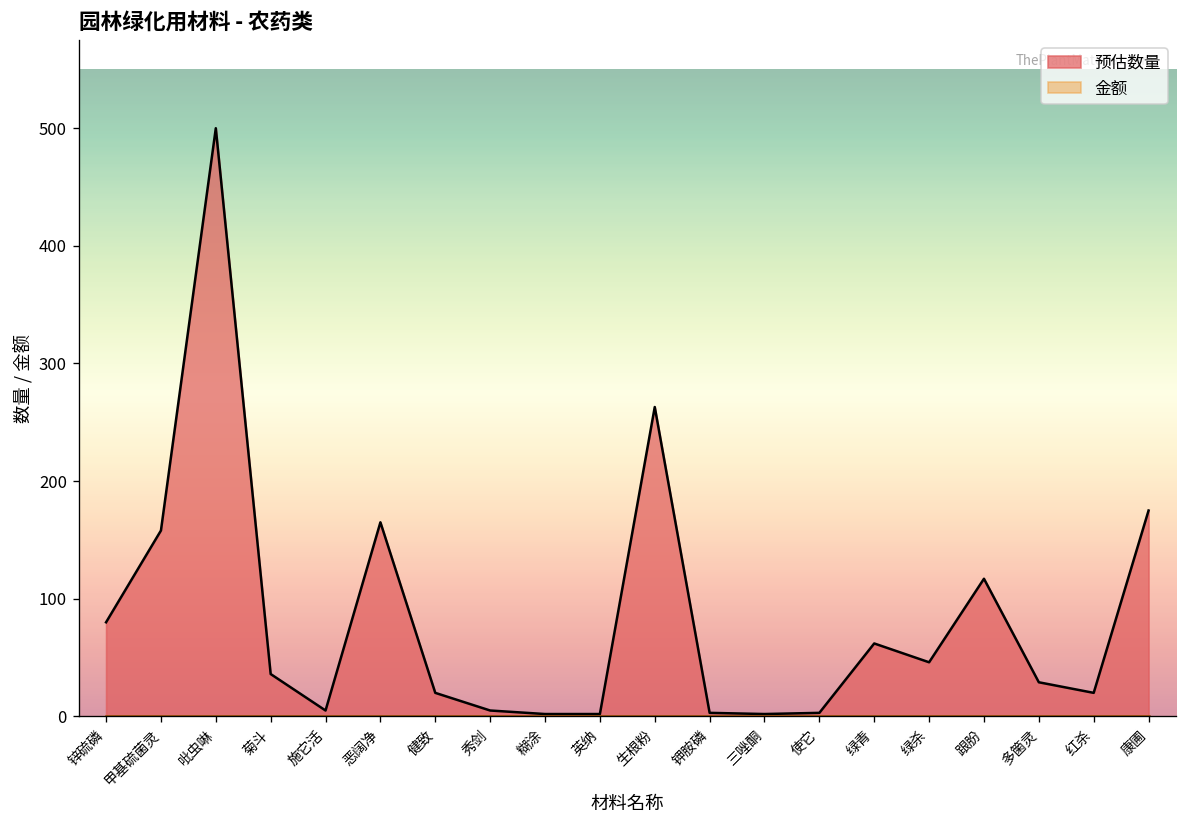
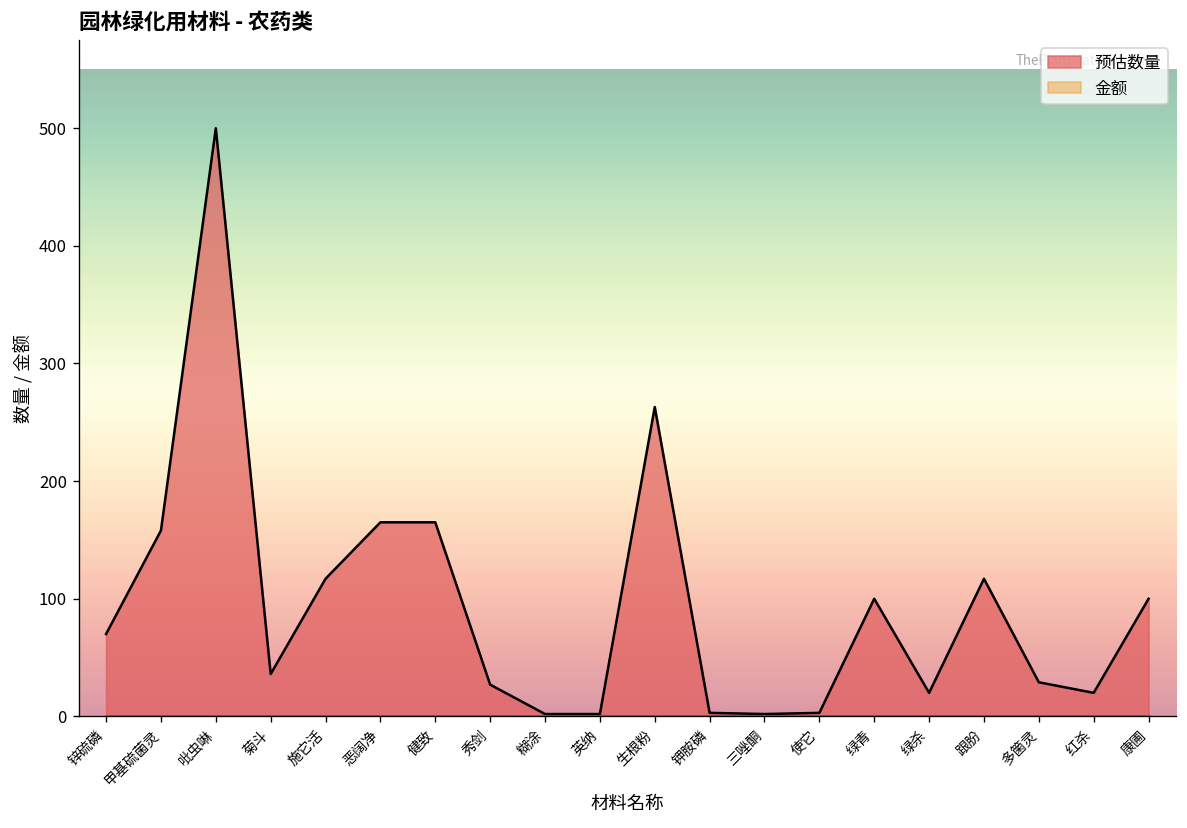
预估数量, 锌硫磷: 80 -> 70
预估数量, 施它活: 10 -> 120
预估数量, 健致: 20 -> 170
预估数量, 秀剑: 10 -> 30
预估数量, 绿青: 60 -> 100
预估数量, 绿杀: 50 -> 20
预估数量, 康圃: 180 -> 100
